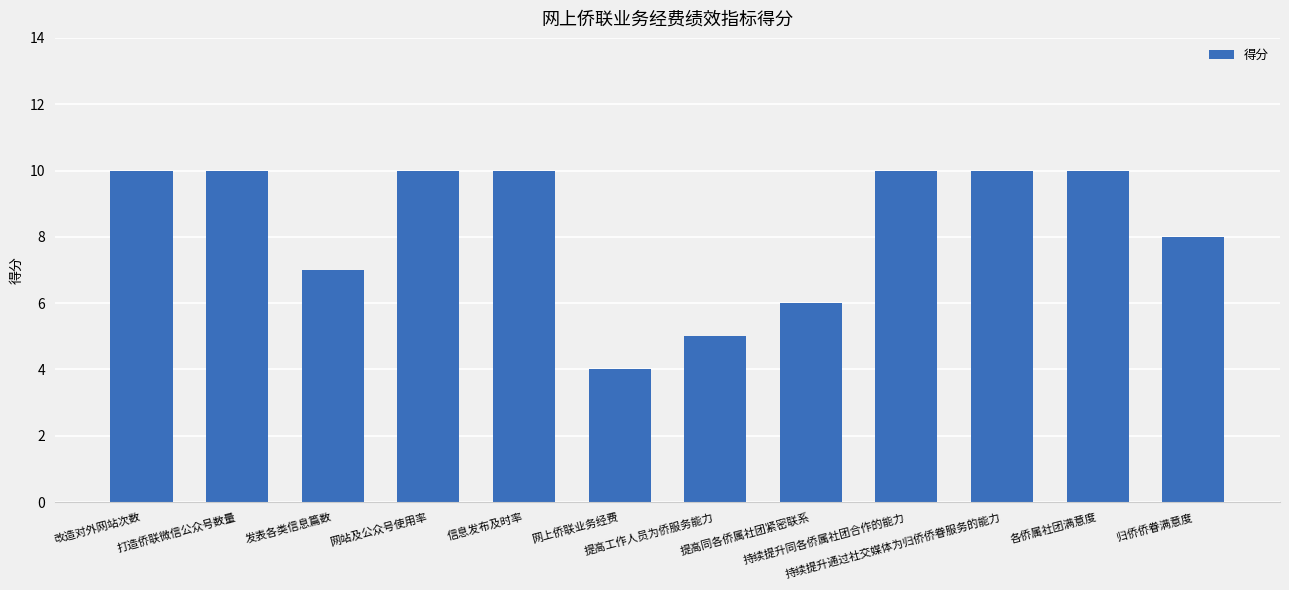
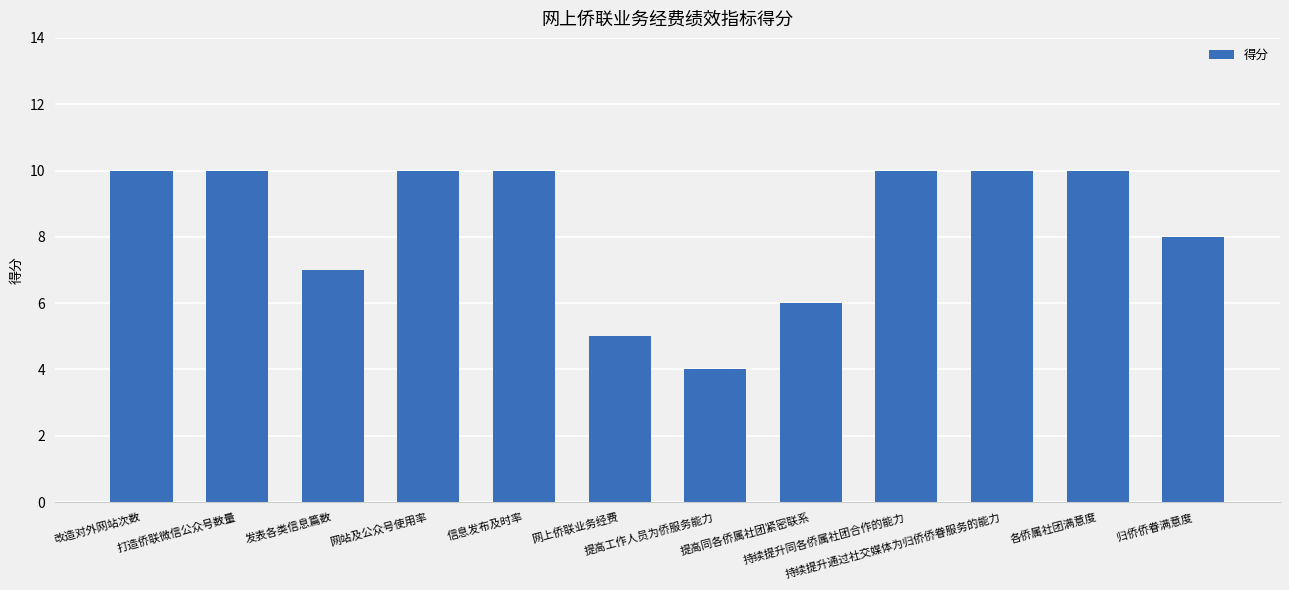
网上侨联业务经费: 4 -> 5
提高工作人员为侨服务能力: 5 -> 4
